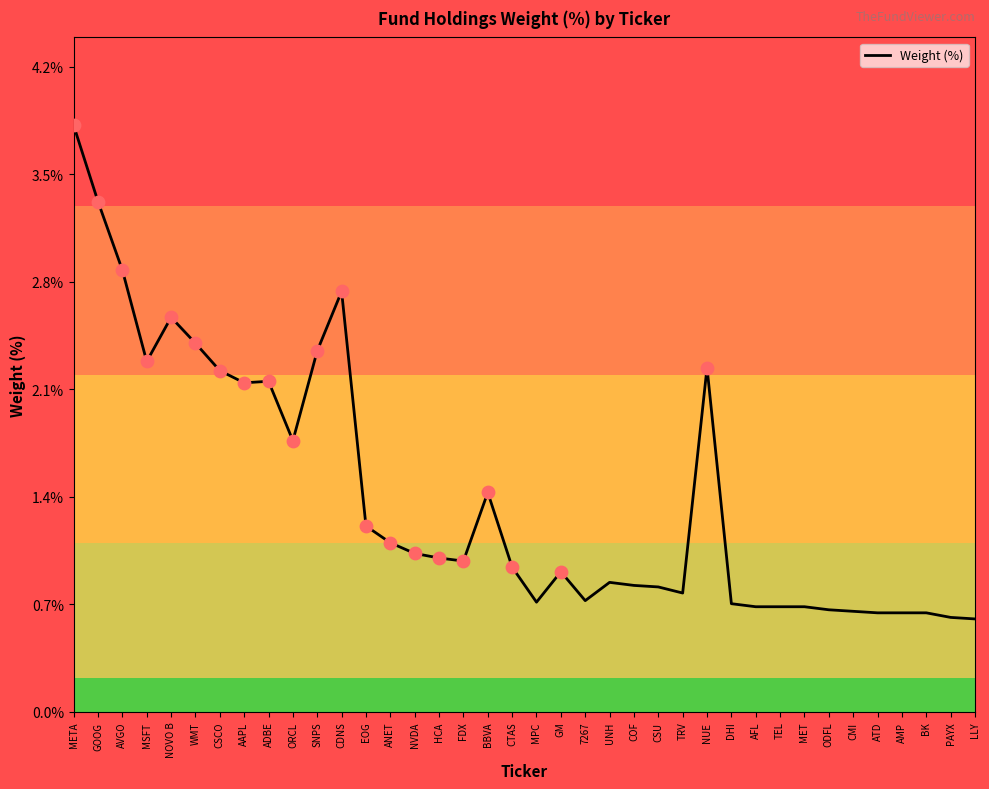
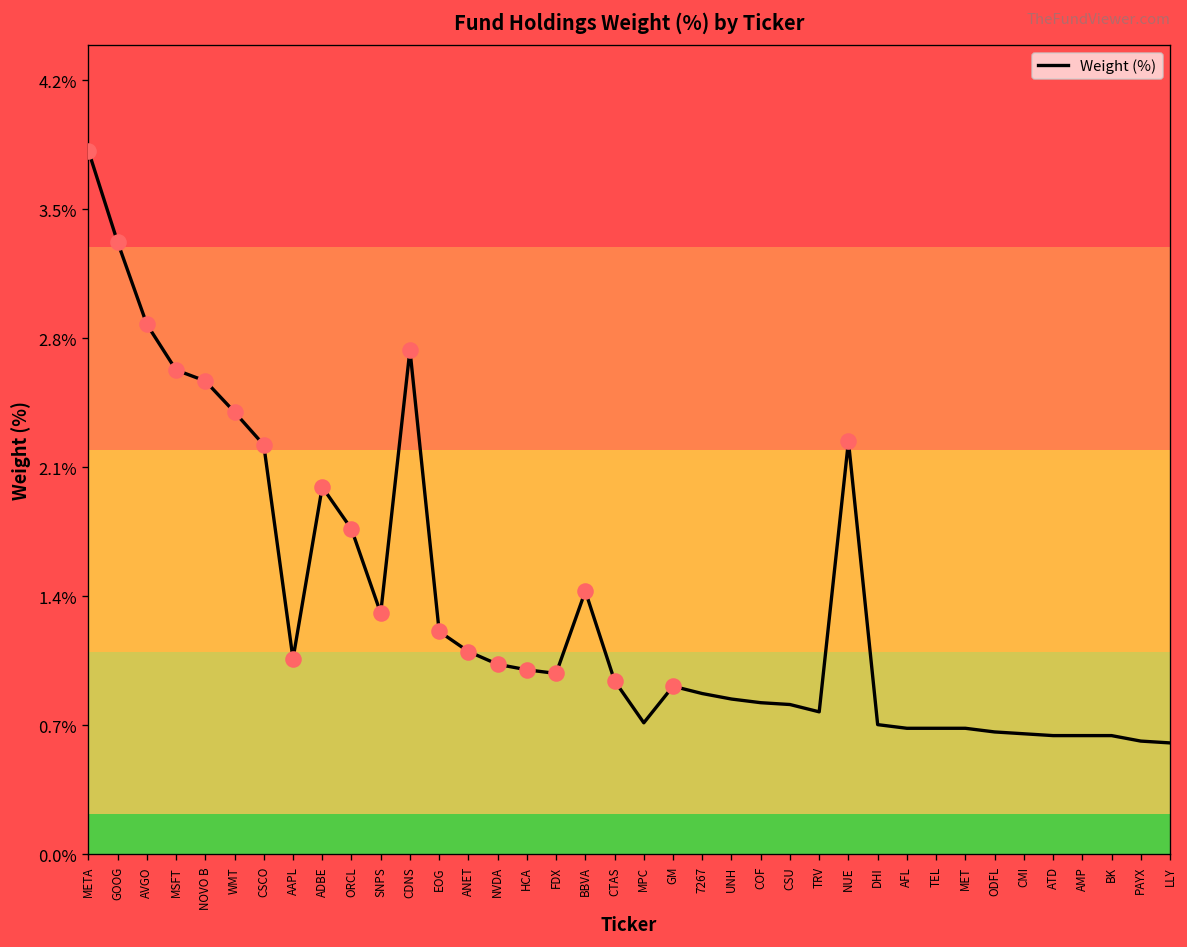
Weight (%), MSFT: 2.30% -> 2.65%
Weight (%), AAPL: 2.16% -> 1.07%
Weight (%), ADBE: 2.17% -> 2.01%
Weight (%), SNPS: 2.37% -> 1.32%
Weight (%), 7267: 0.73% -> 0.88%
